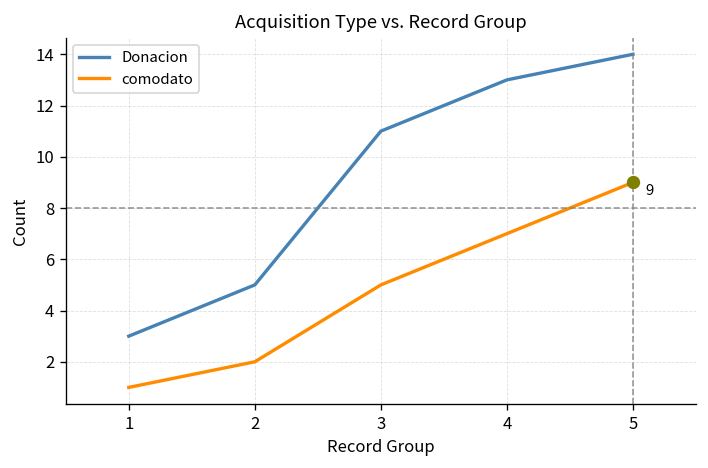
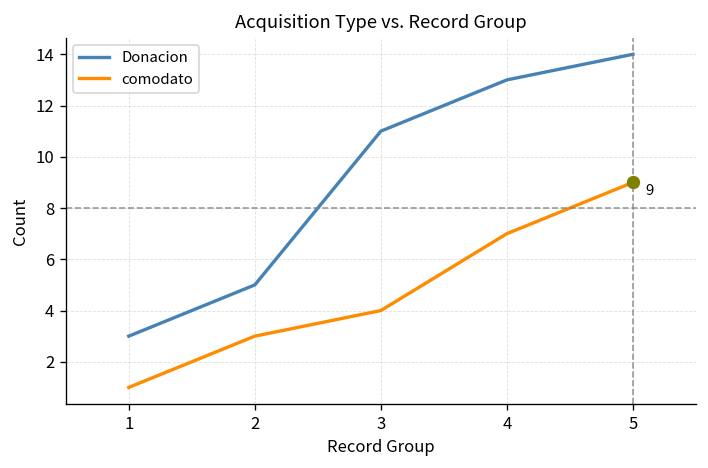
comodato, 2: 2 -> 3
comodato, 3: 5 -> 4
